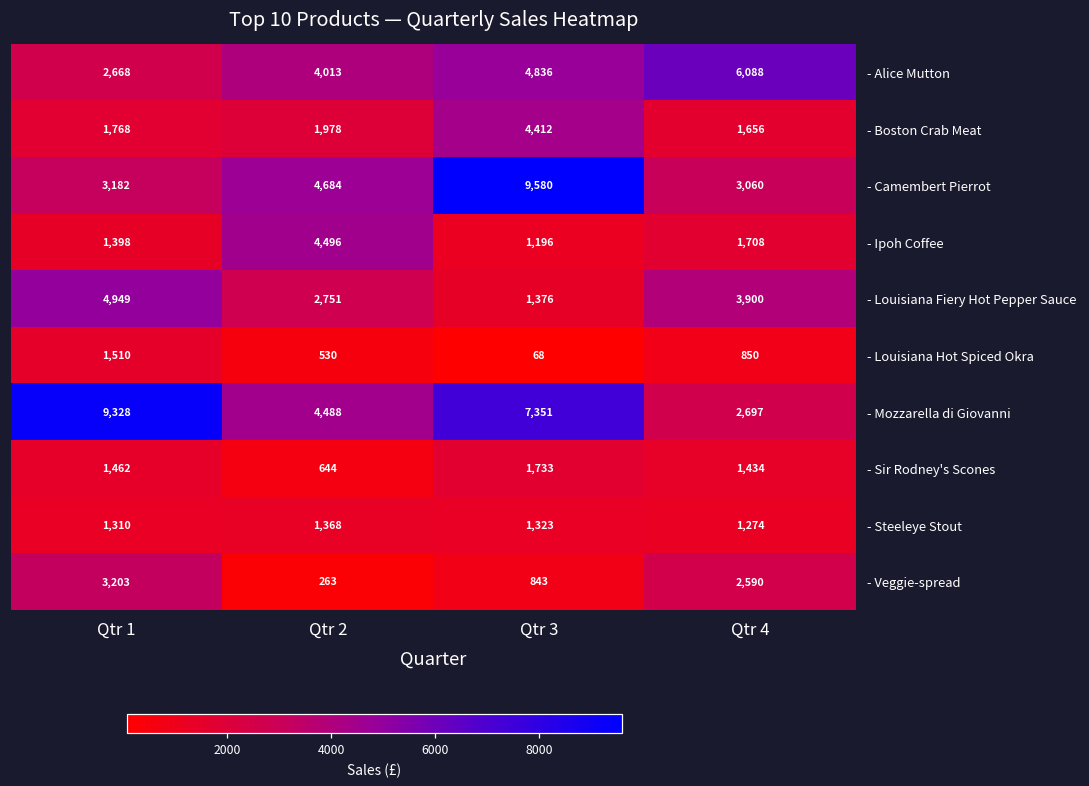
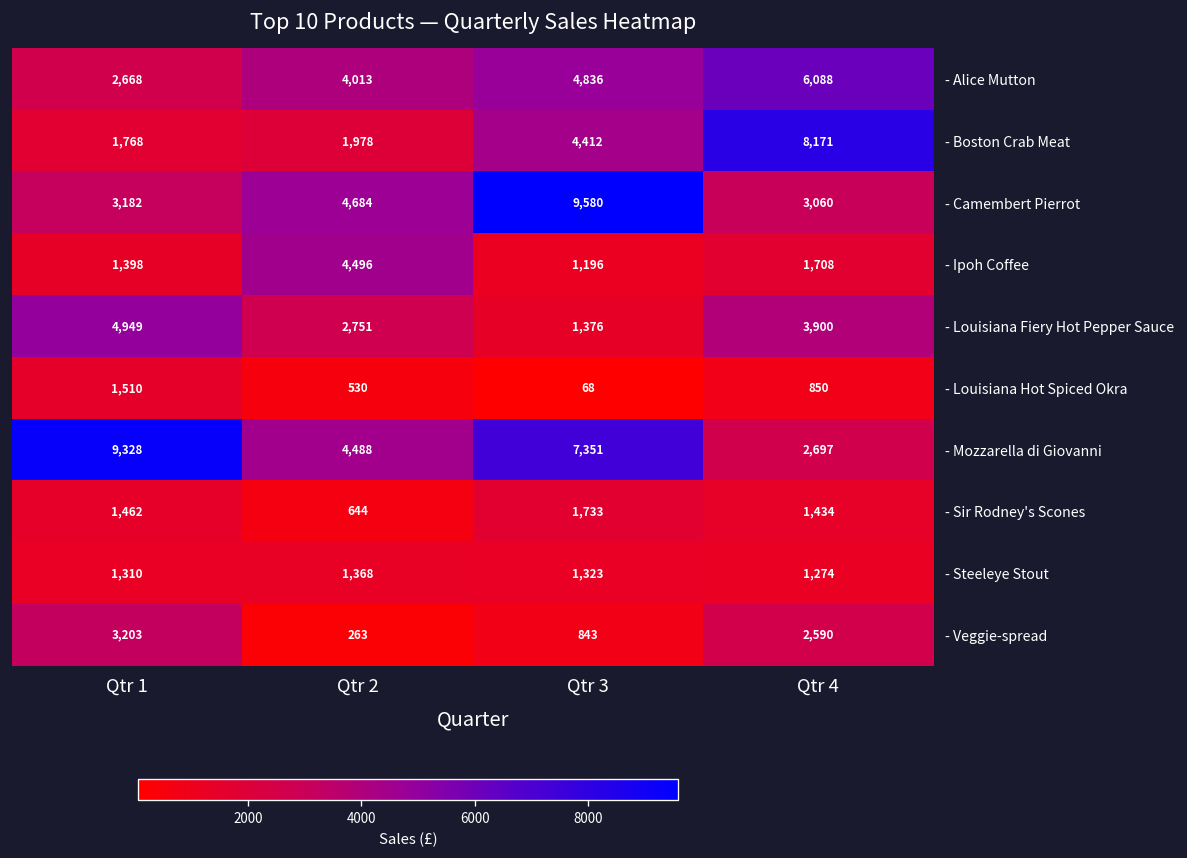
- Boston Crab Meat, Qtr 4: 1,656 -> 8,171
